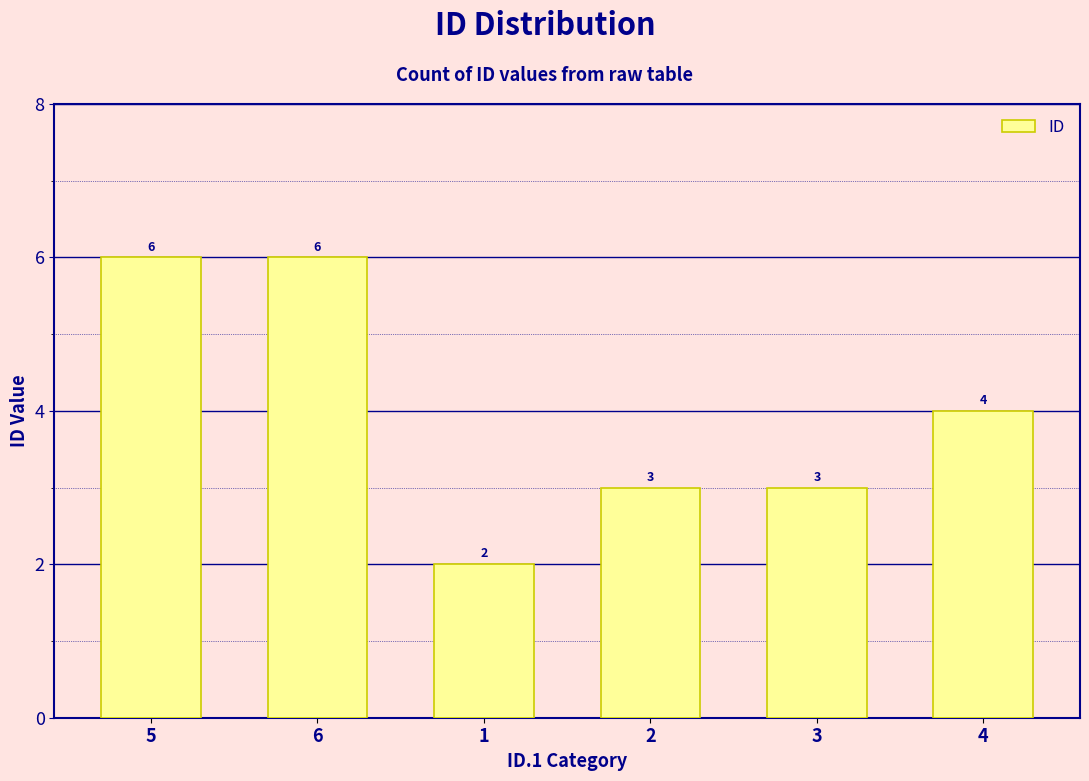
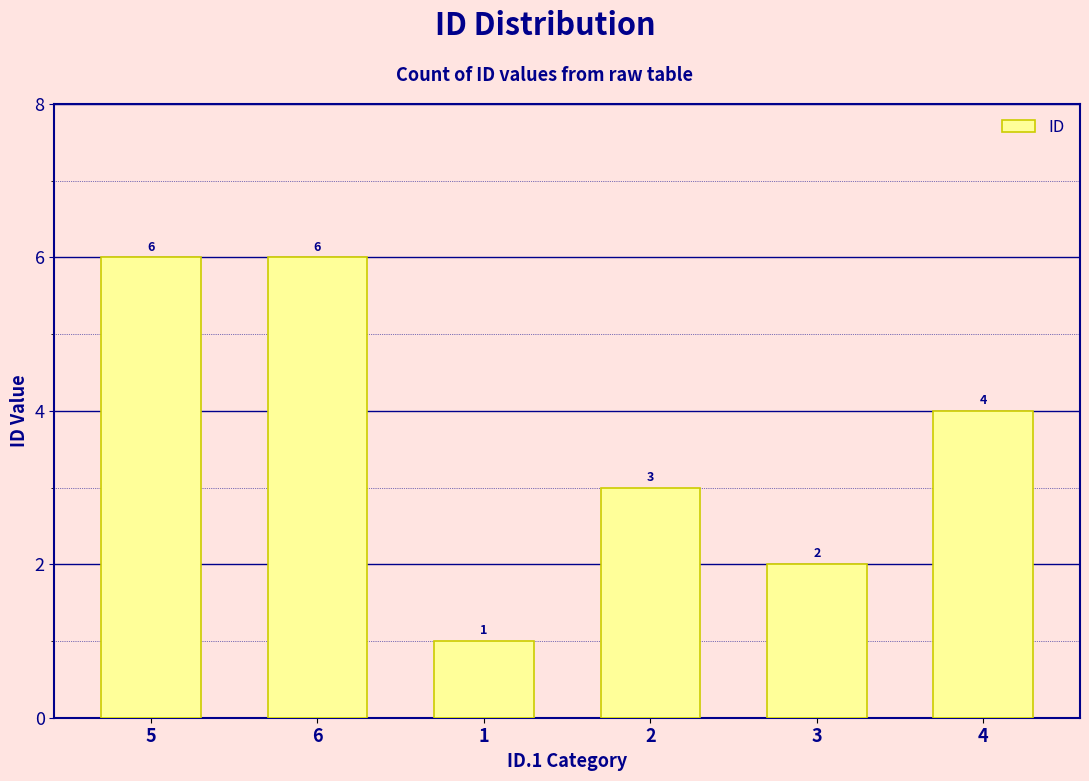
1: 2 -> 1
3: 3 -> 2
